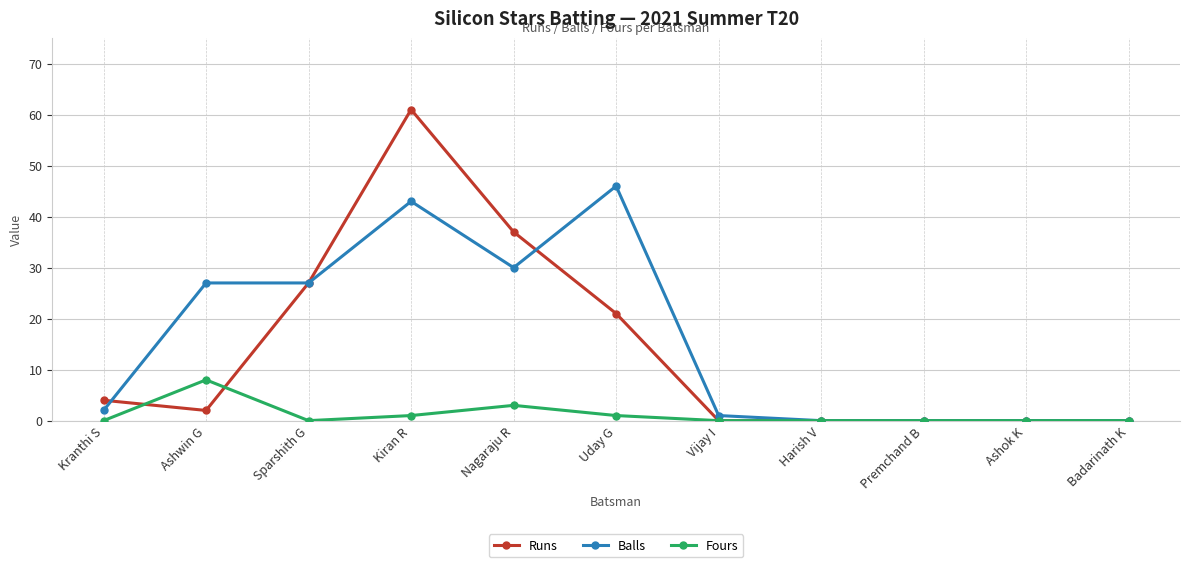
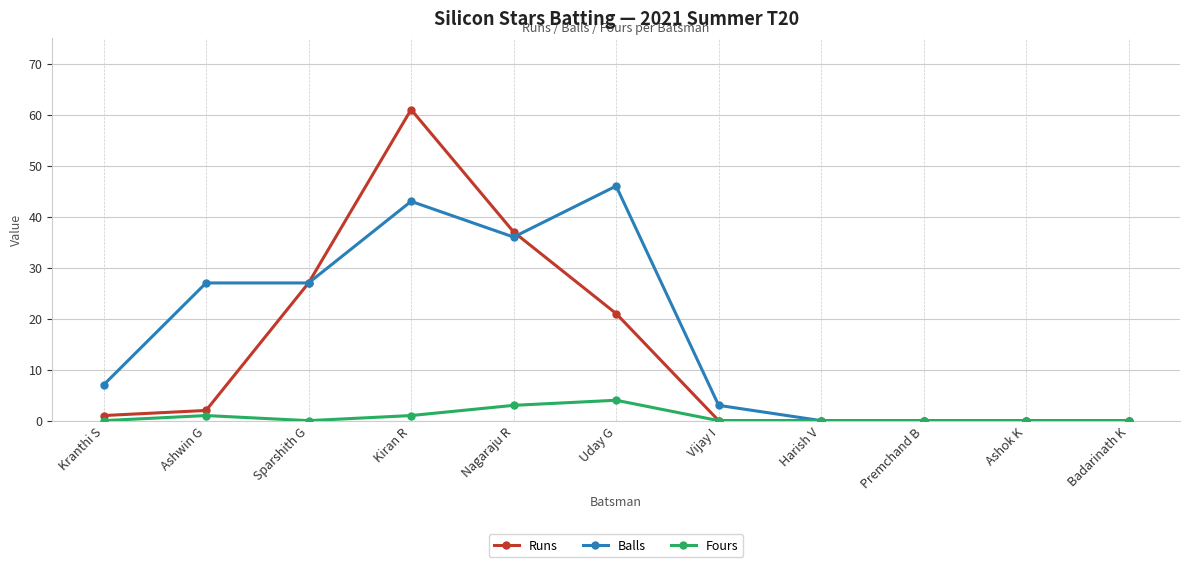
Runs, Kranthi S: 4 -> 1
Balls, Kranthi S: 2 -> 7
Fours, Ashwin G: 8 -> 1
Balls, Nagaraju R: 30 -> 36
Fours, Uday G: 1 -> 4
Balls, Vijay I: 1 -> 3
